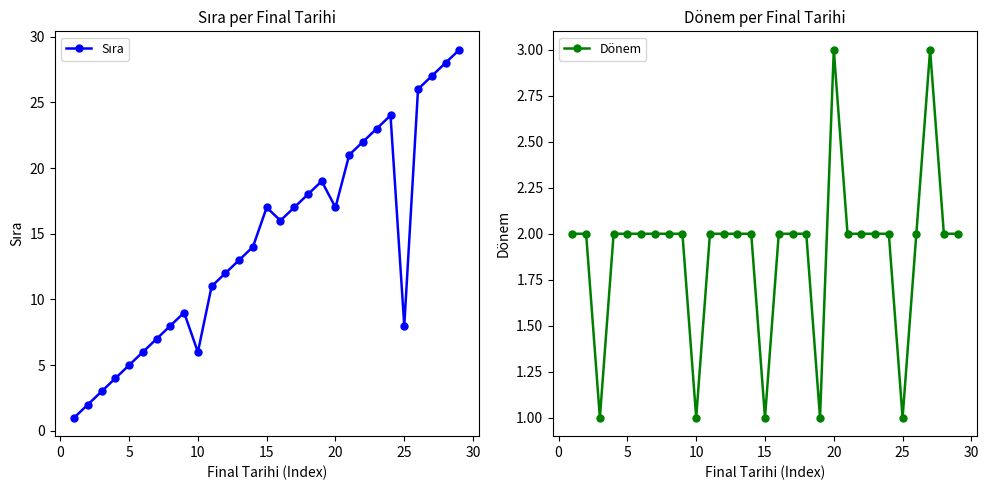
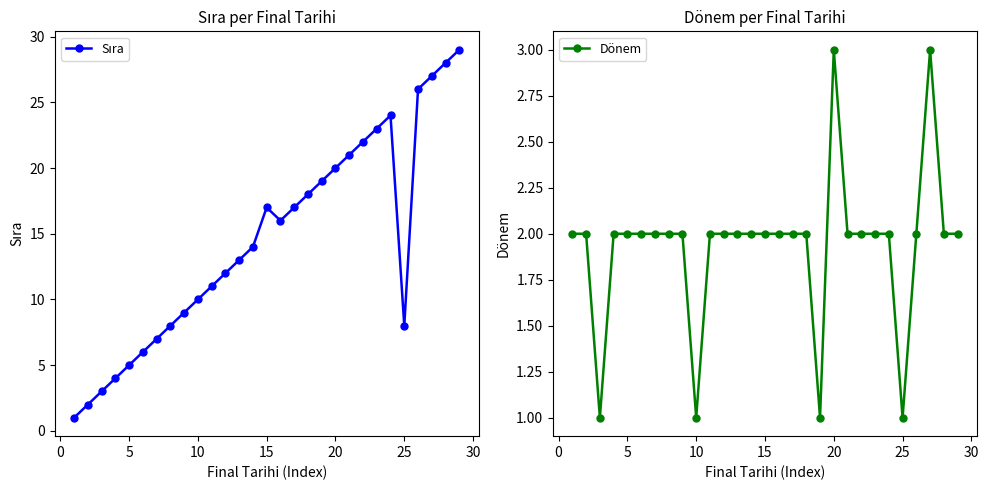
Sıra per Final Tarihi, 10: 6 -> 10
Sıra per Final Tarihi, 20: 17 -> 20
Dönem per Final Tarihi, 15: 1 -> 2
